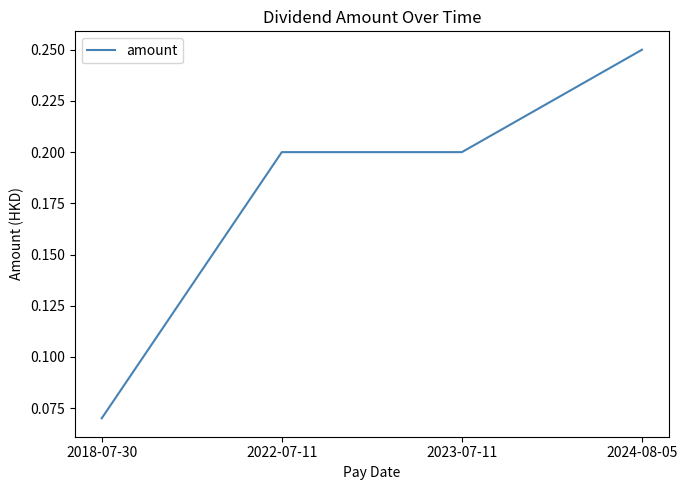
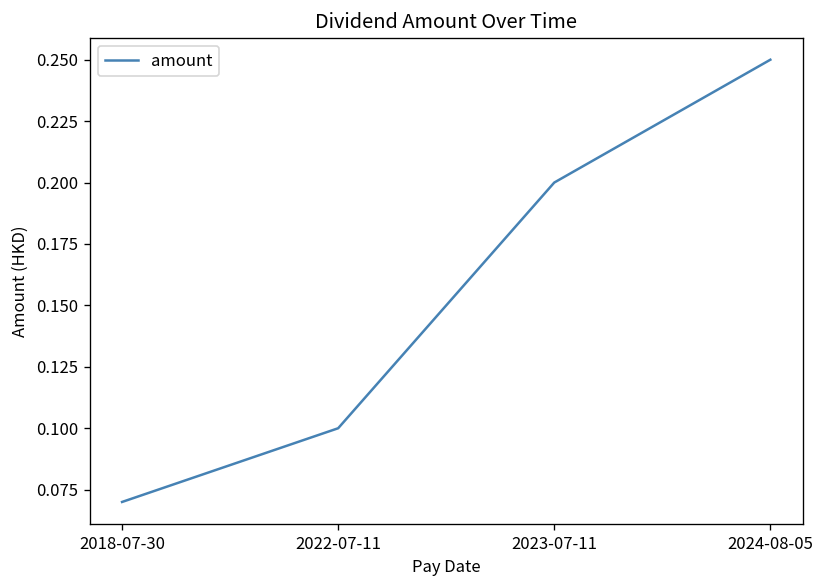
2022-07-11: 0.2 -> 0.1
